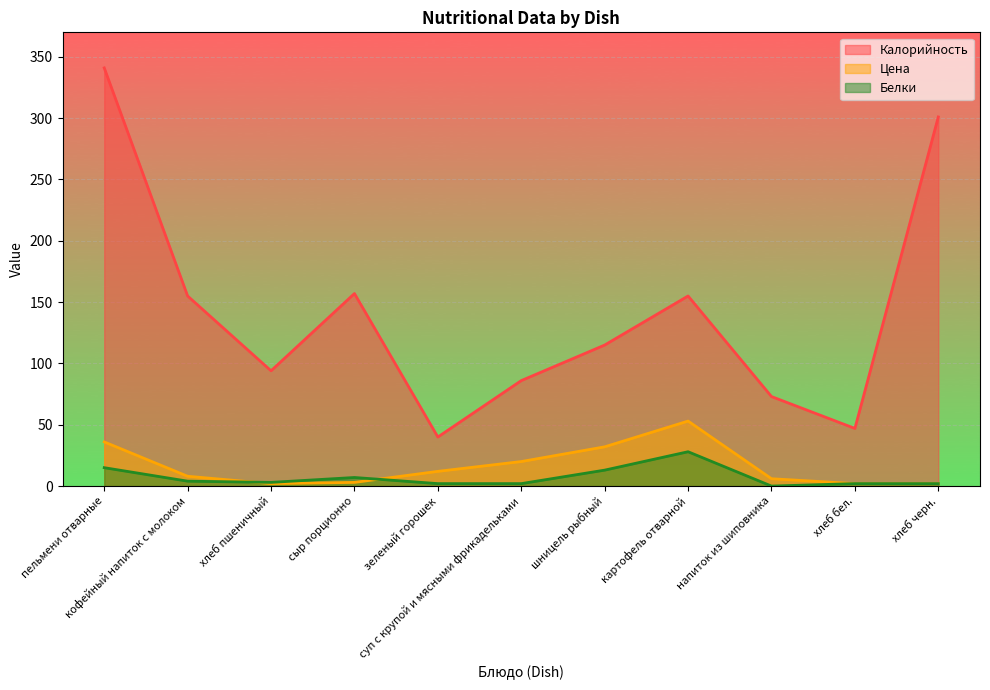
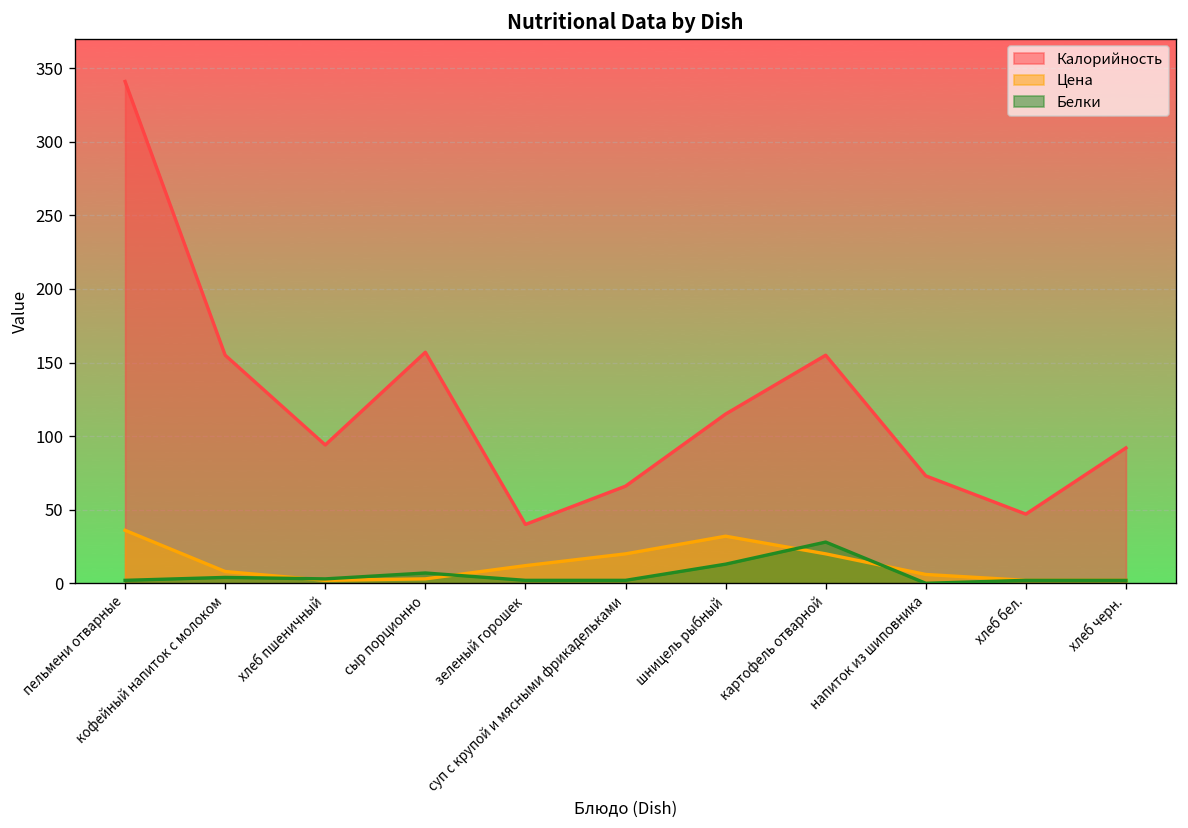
Белки, пельмени отварные: 15 -> 2
Калорийность, суп с крупой и мясными фрикадельками: 86 -> 66
Цена, картофель отварной: 53 -> 20
Калорийность, хлеб черн.: 301 -> 92
